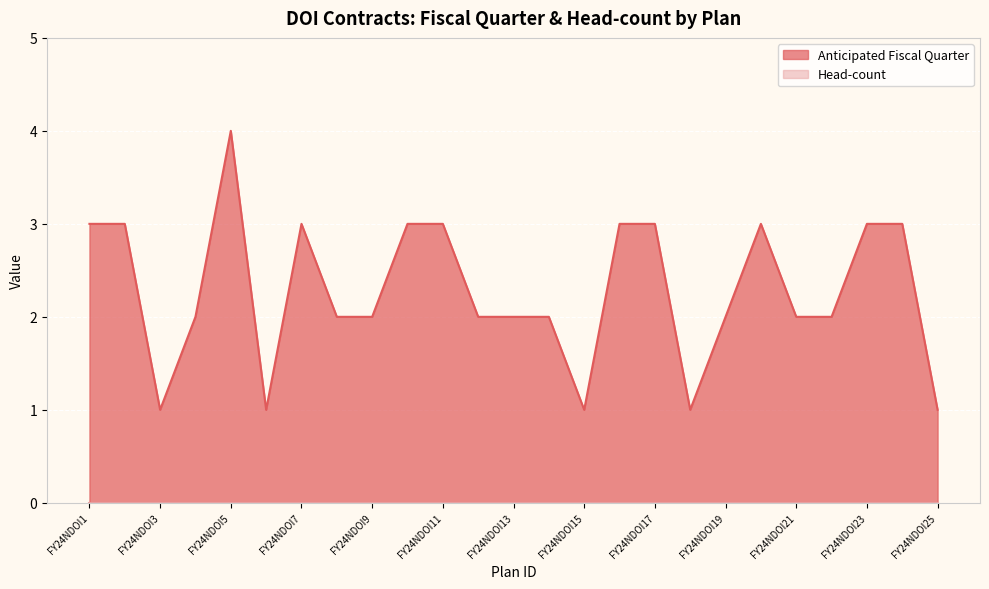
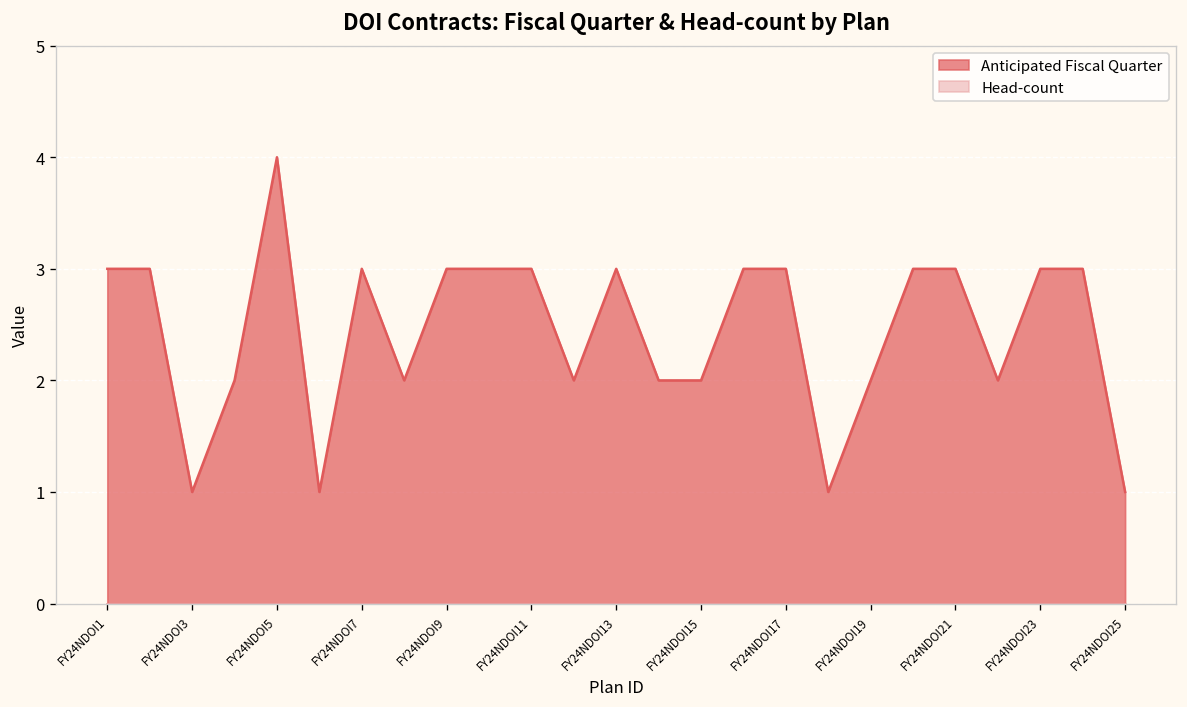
Anticipated Fiscal Quarter, FY24NDOI9: 2 -> 3
Anticipated Fiscal Quarter, FY24NDOI13: 2 -> 3
Anticipated Fiscal Quarter, FY24NDOI15: 1 -> 2
Anticipated Fiscal Quarter, FY24NDOI21: 2 -> 3
